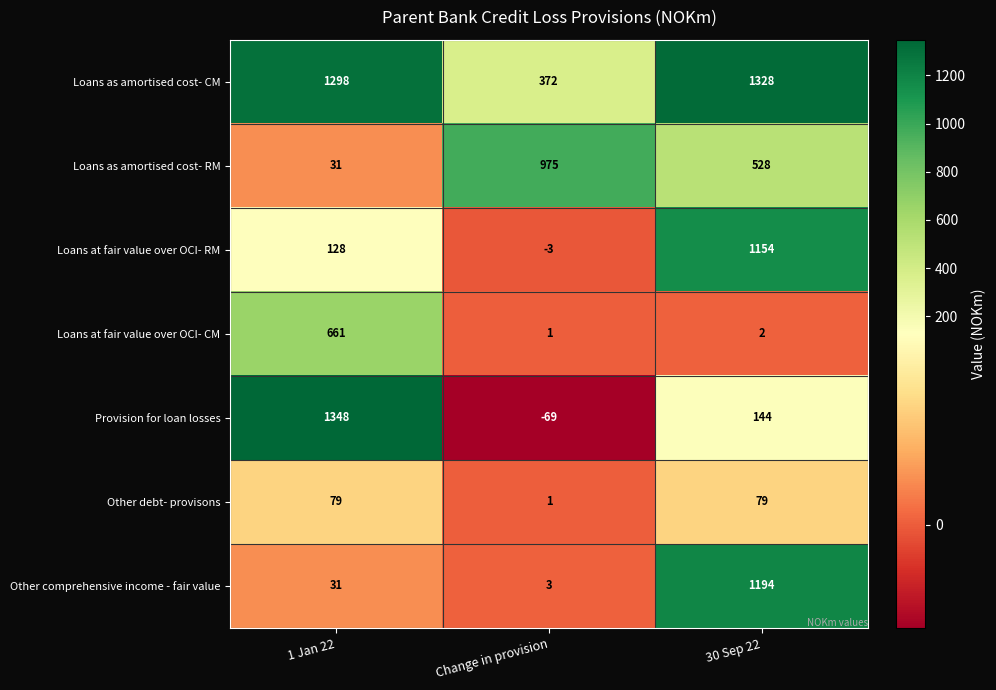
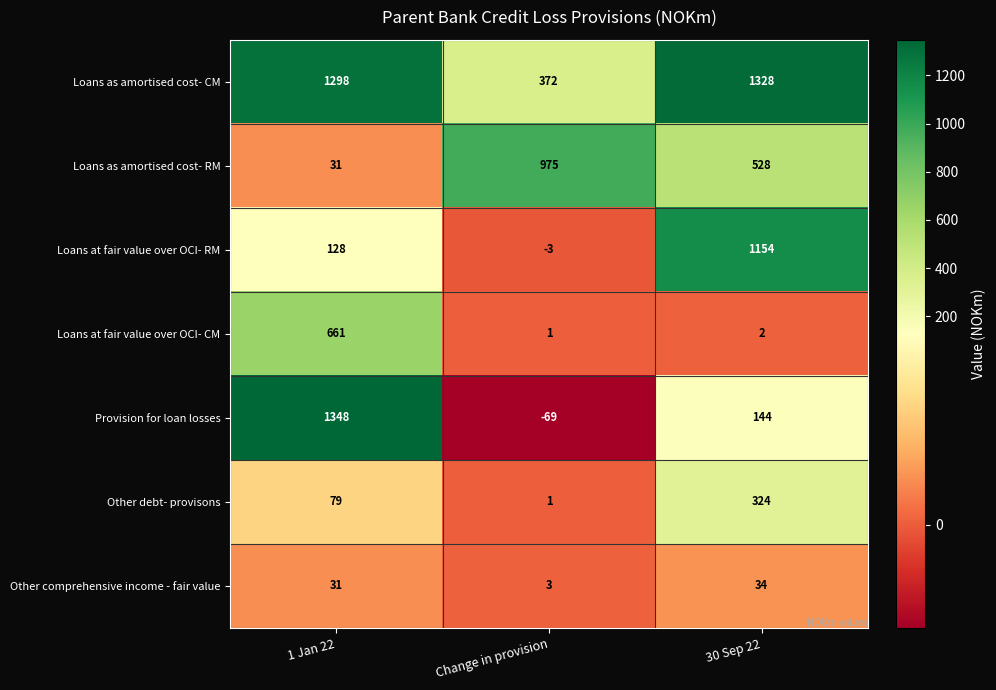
Other debt- provisons, 30 Sep 22: 79 -> 324
Other comprehensive income - fair value, 30 Sep 22: 1194 -> 34
